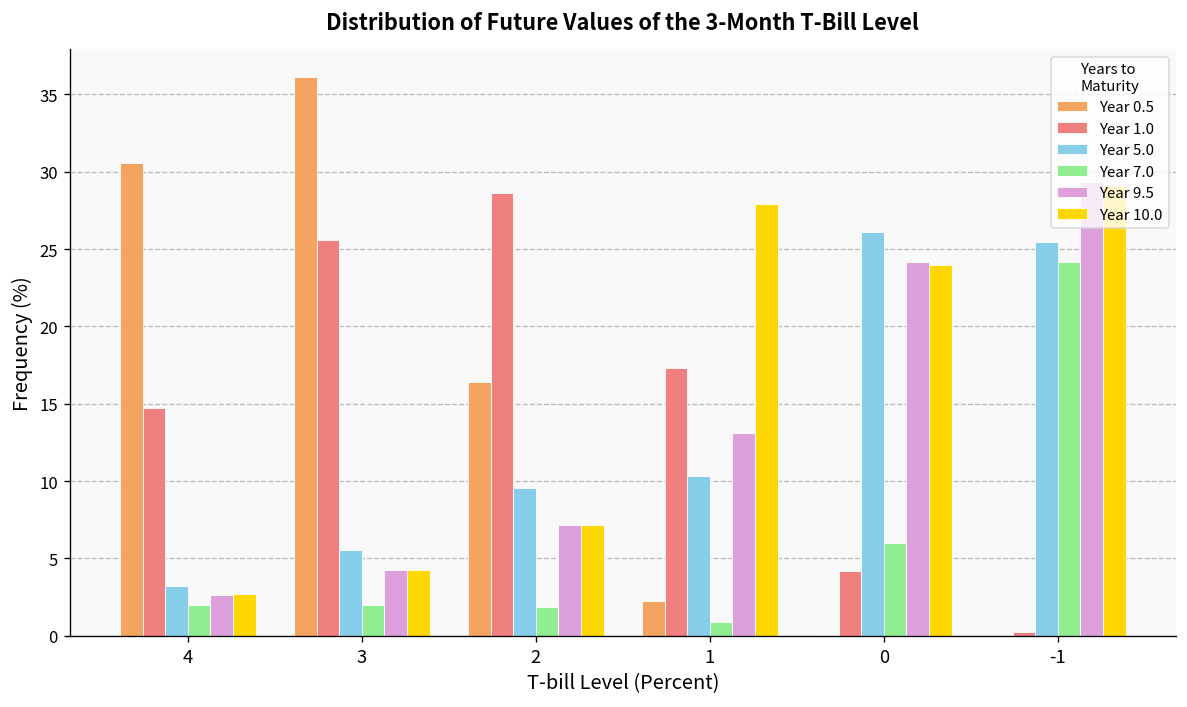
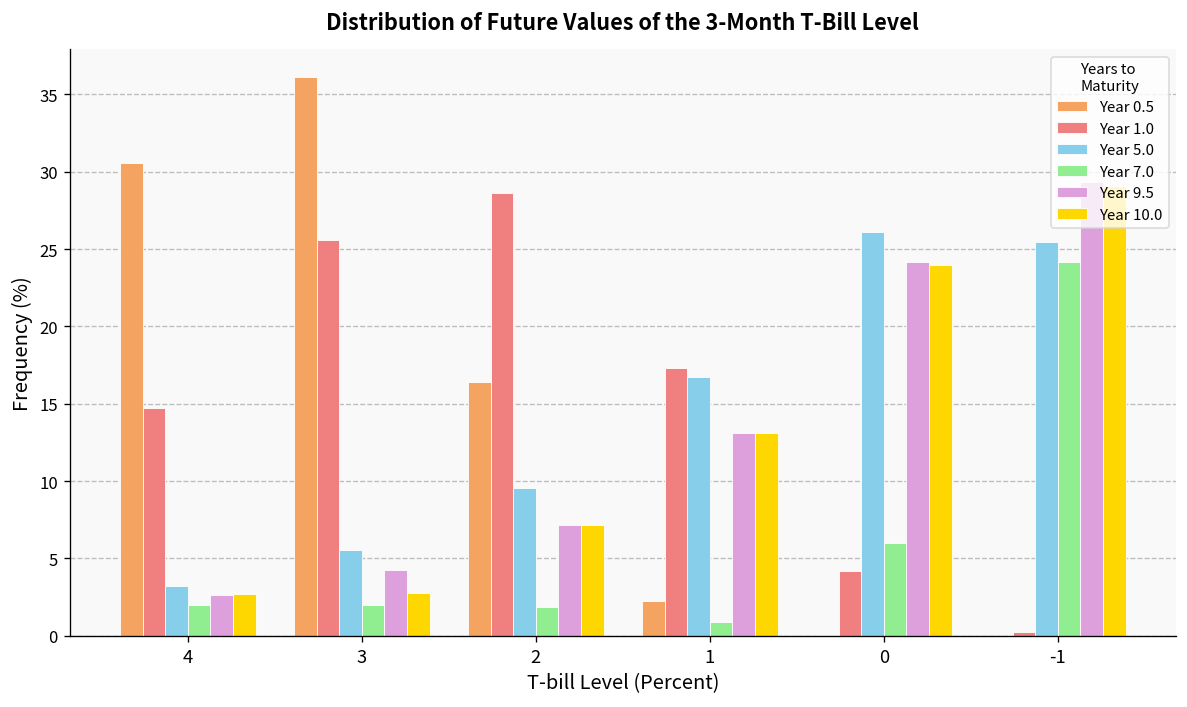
Year 10.0, 3: 4.3 -> 2.8
Year 5.0, 1: 10.3 -> 16.7
Year 10.0, 1: 27.9 -> 13.1
